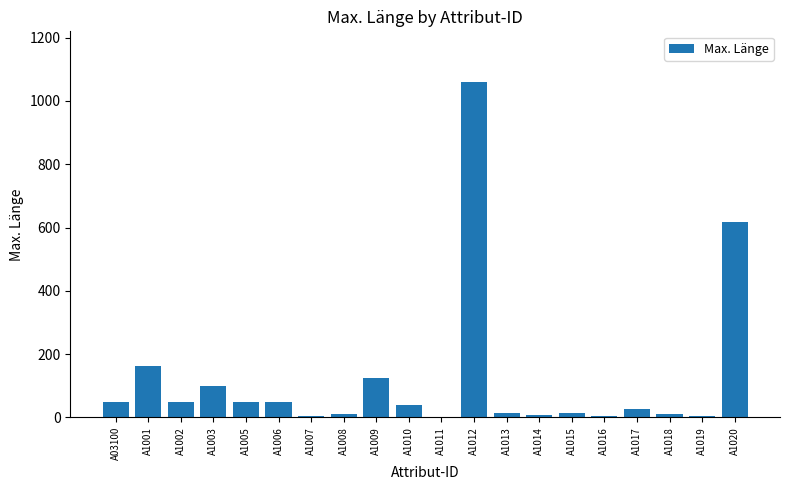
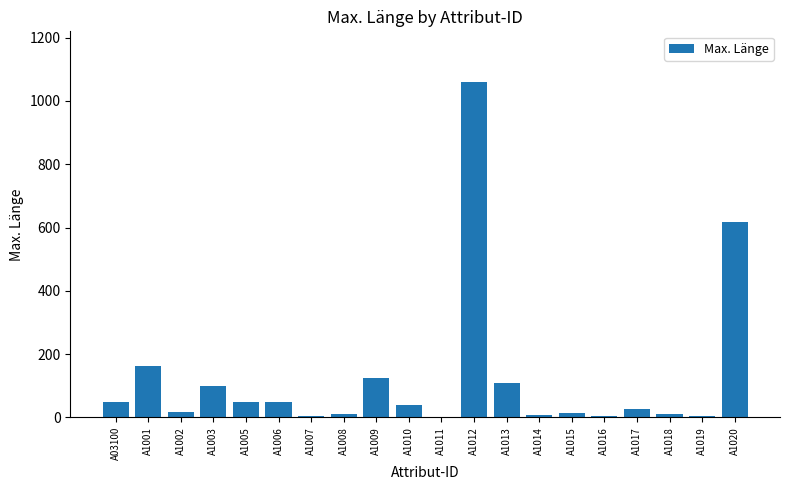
A1002: 50 -> 20
A1013: 10 -> 110
